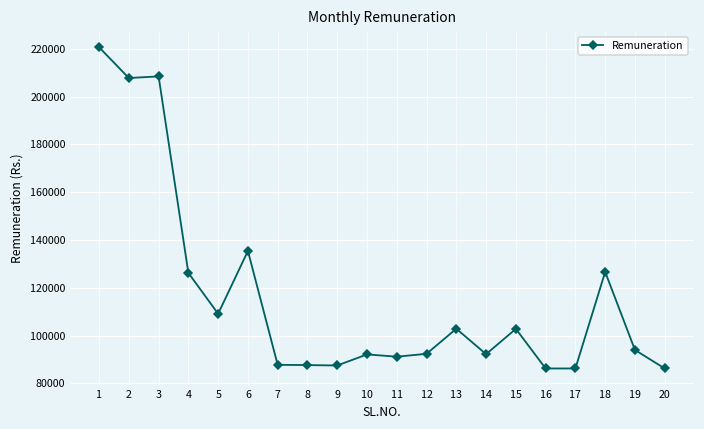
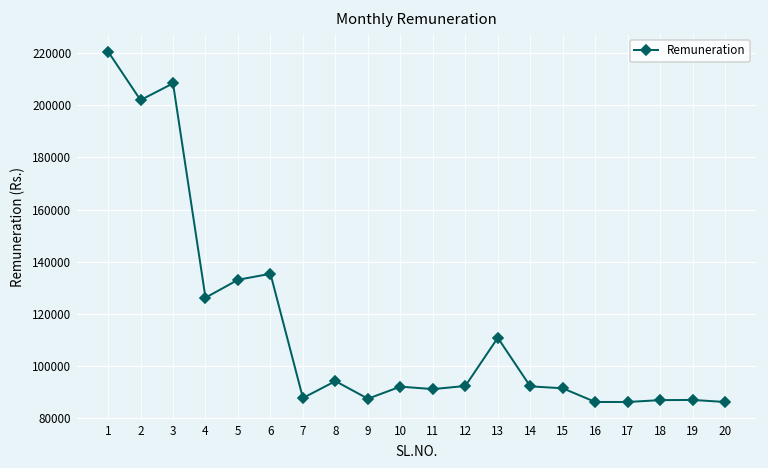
2: 208000 -> 202000
5: 109000 -> 133000
8: 88000 -> 94000
13: 103000 -> 111000
15: 103000 -> 92000
18: 127000 -> 87000
19: 94000 -> 87000
